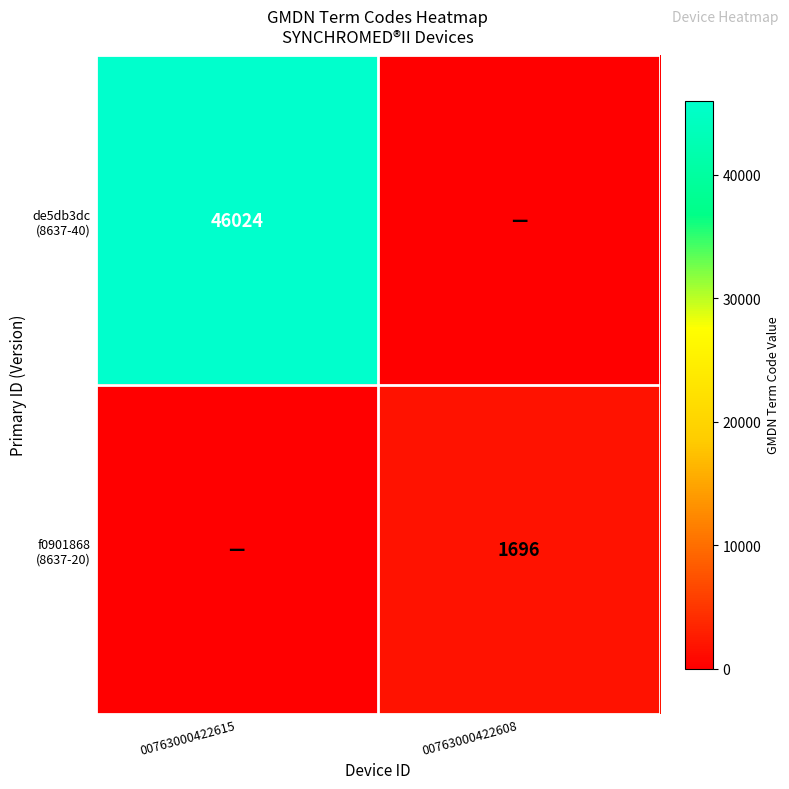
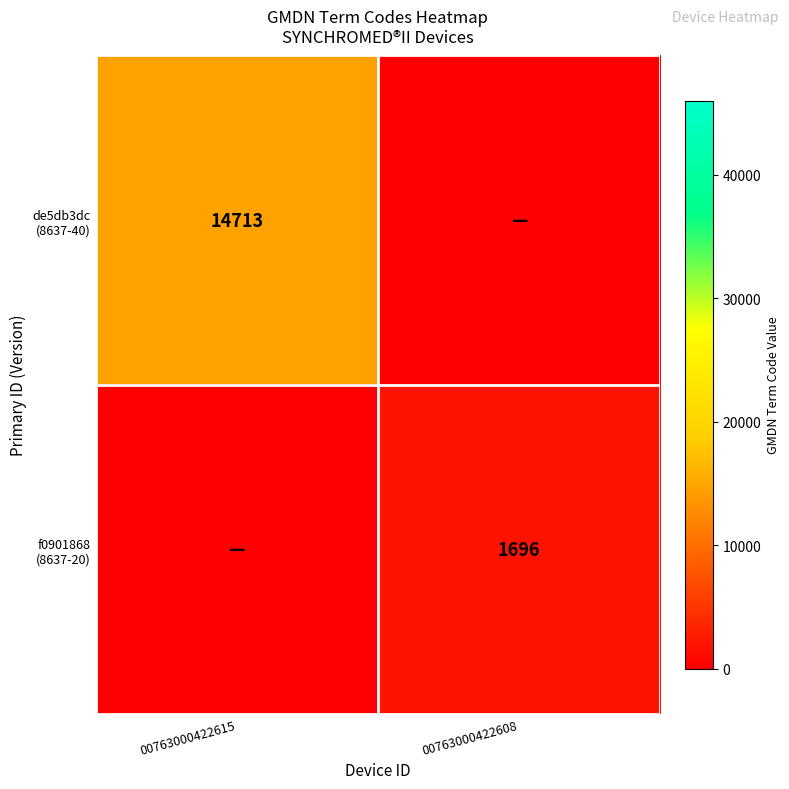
de5db3dc (8637-40), 00763000422615: 46024 -> 14713
